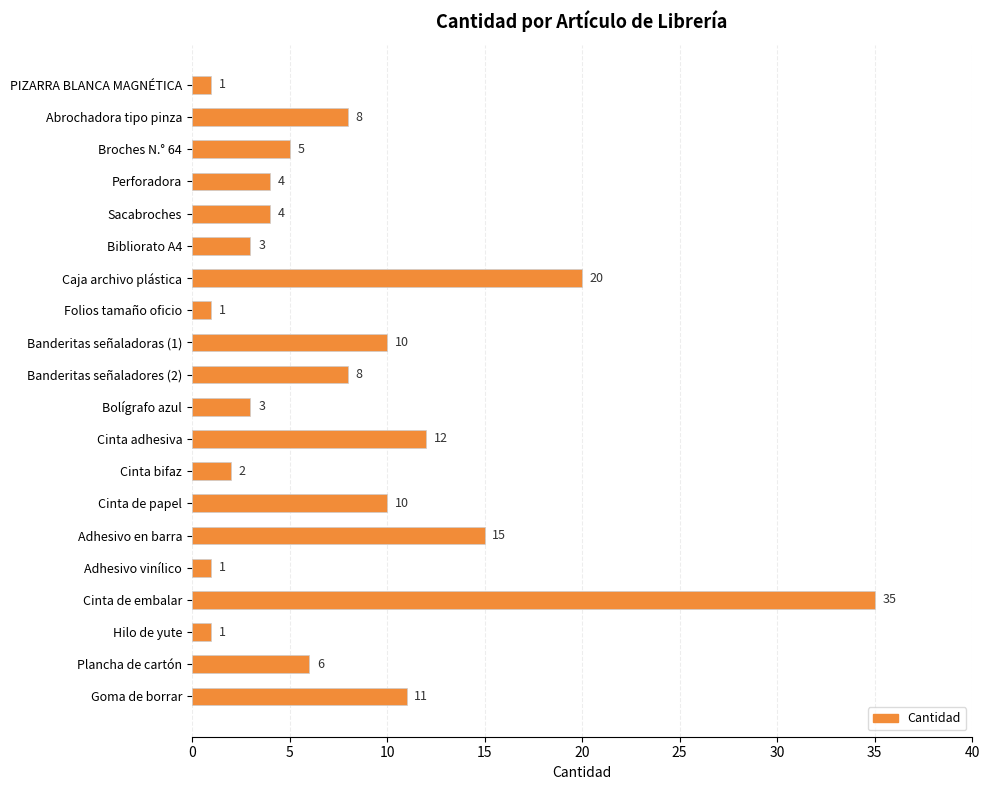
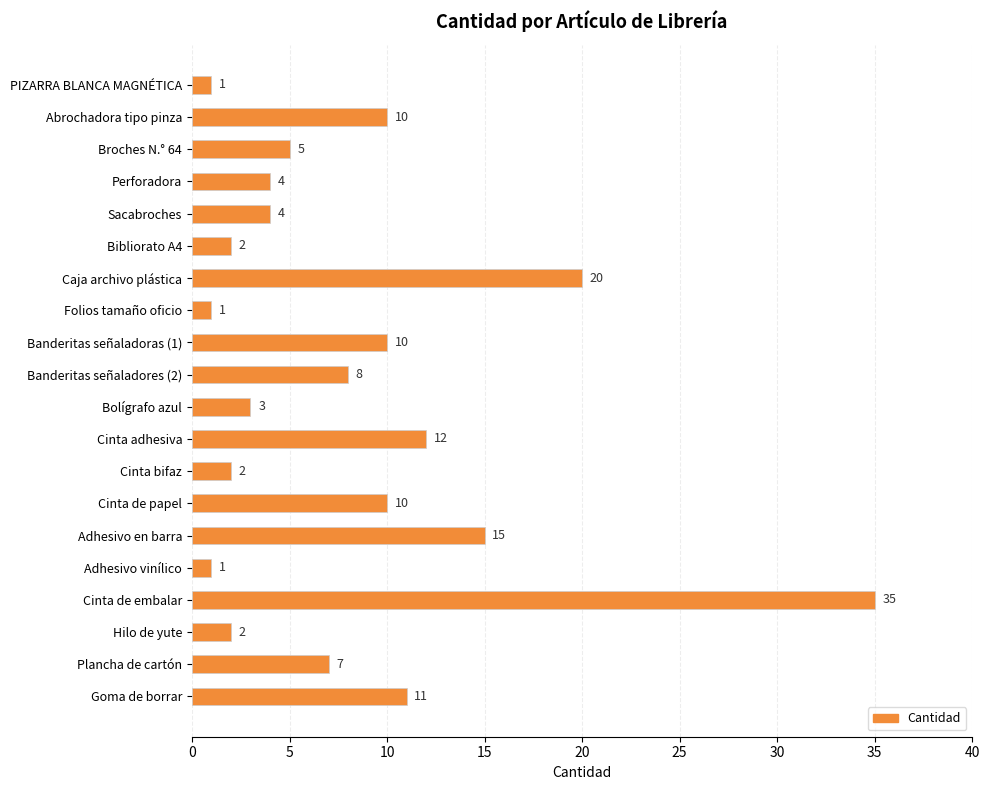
Abrochadora tipo pinza: 8 -> 10
Bibliorato A4: 3 -> 2
Hilo de yute: 1 -> 2
Plancha de cartón: 6 -> 7
